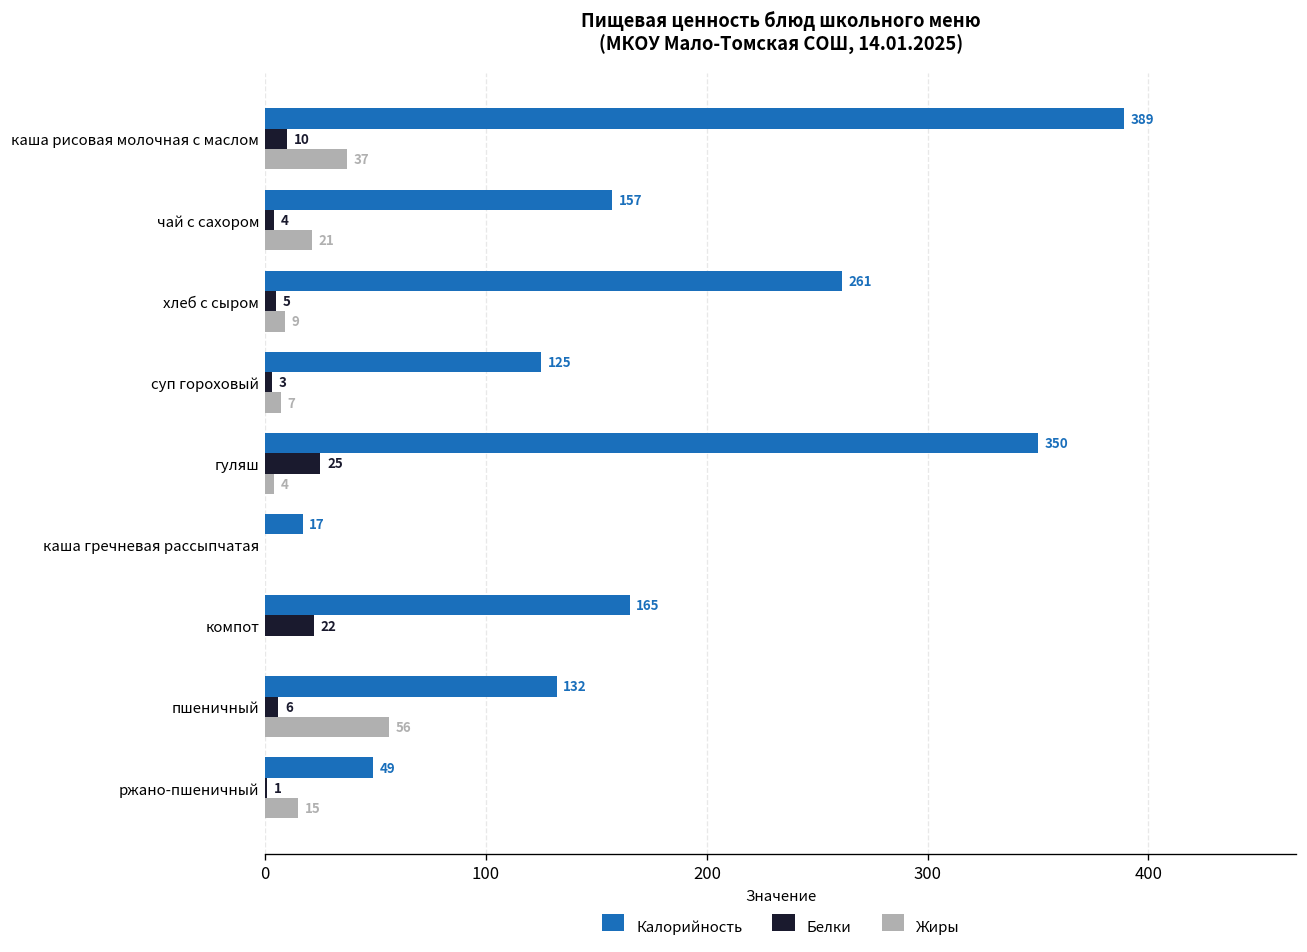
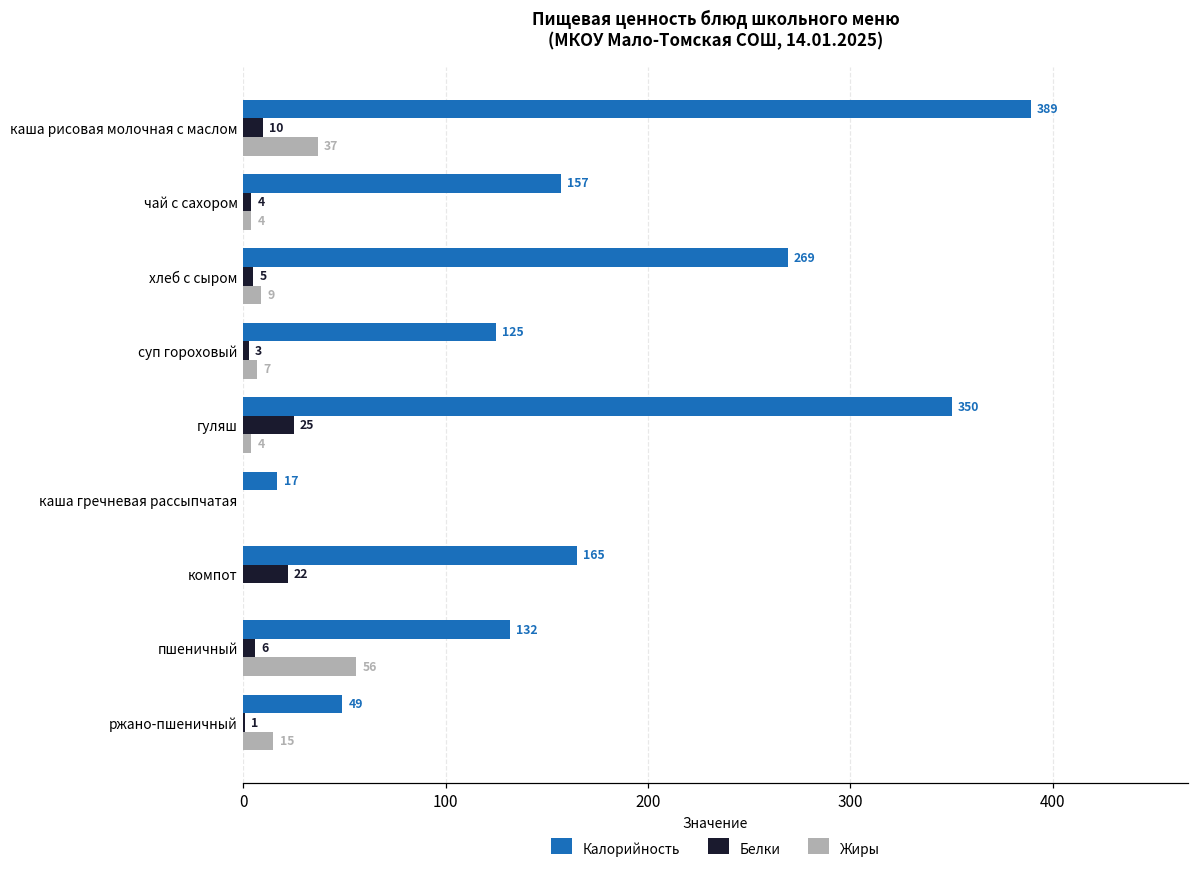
Жиры, чай с сахором: 21 -> 4
Калорийность, хлеб с сыром: 261 -> 269
